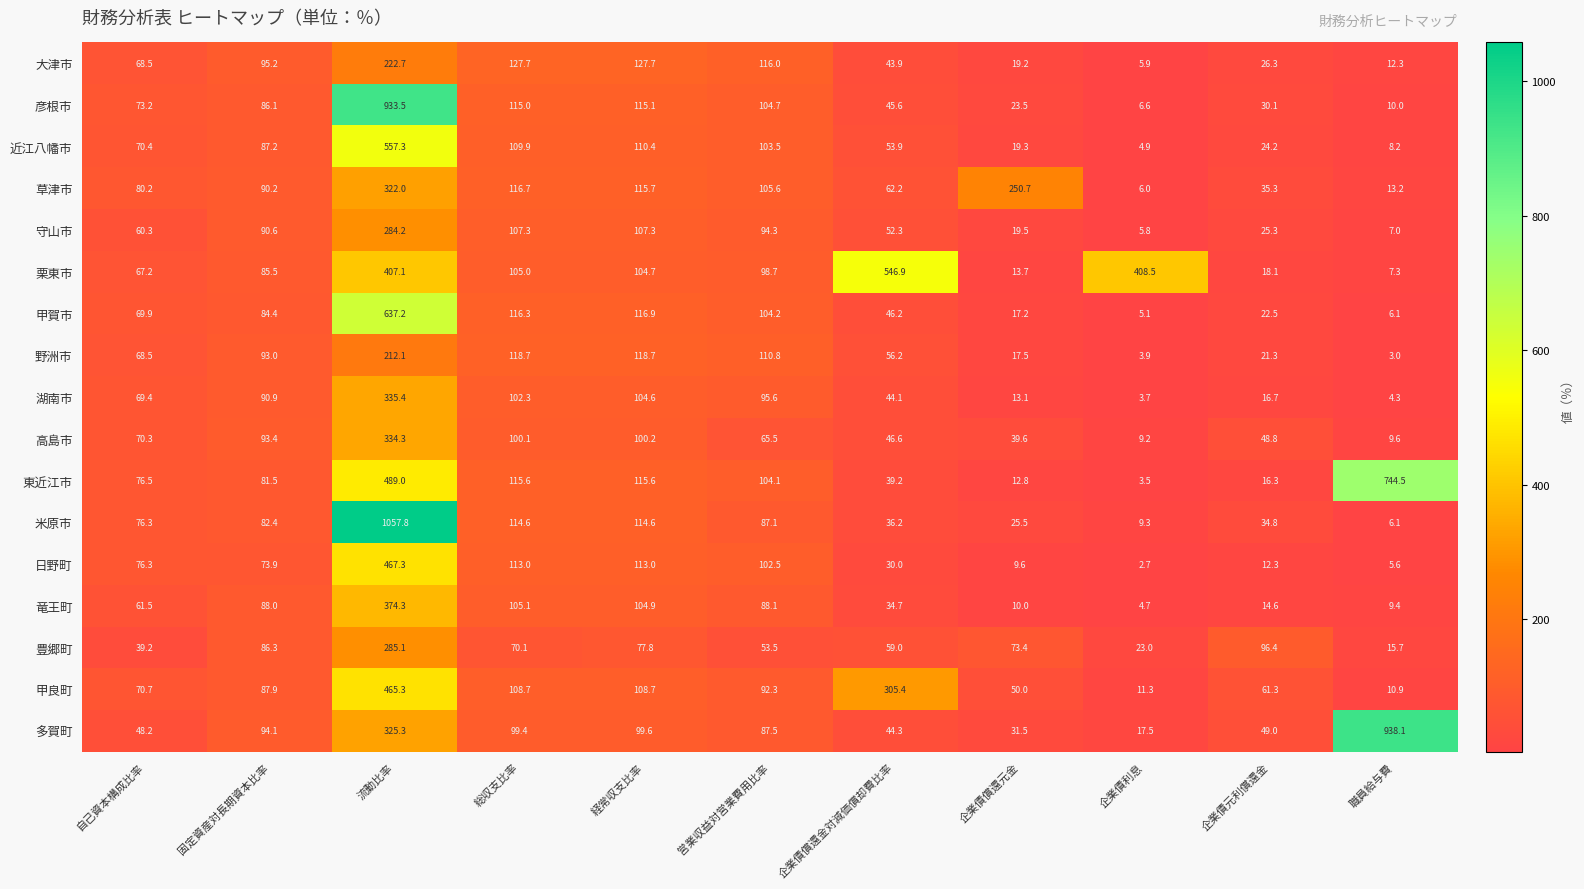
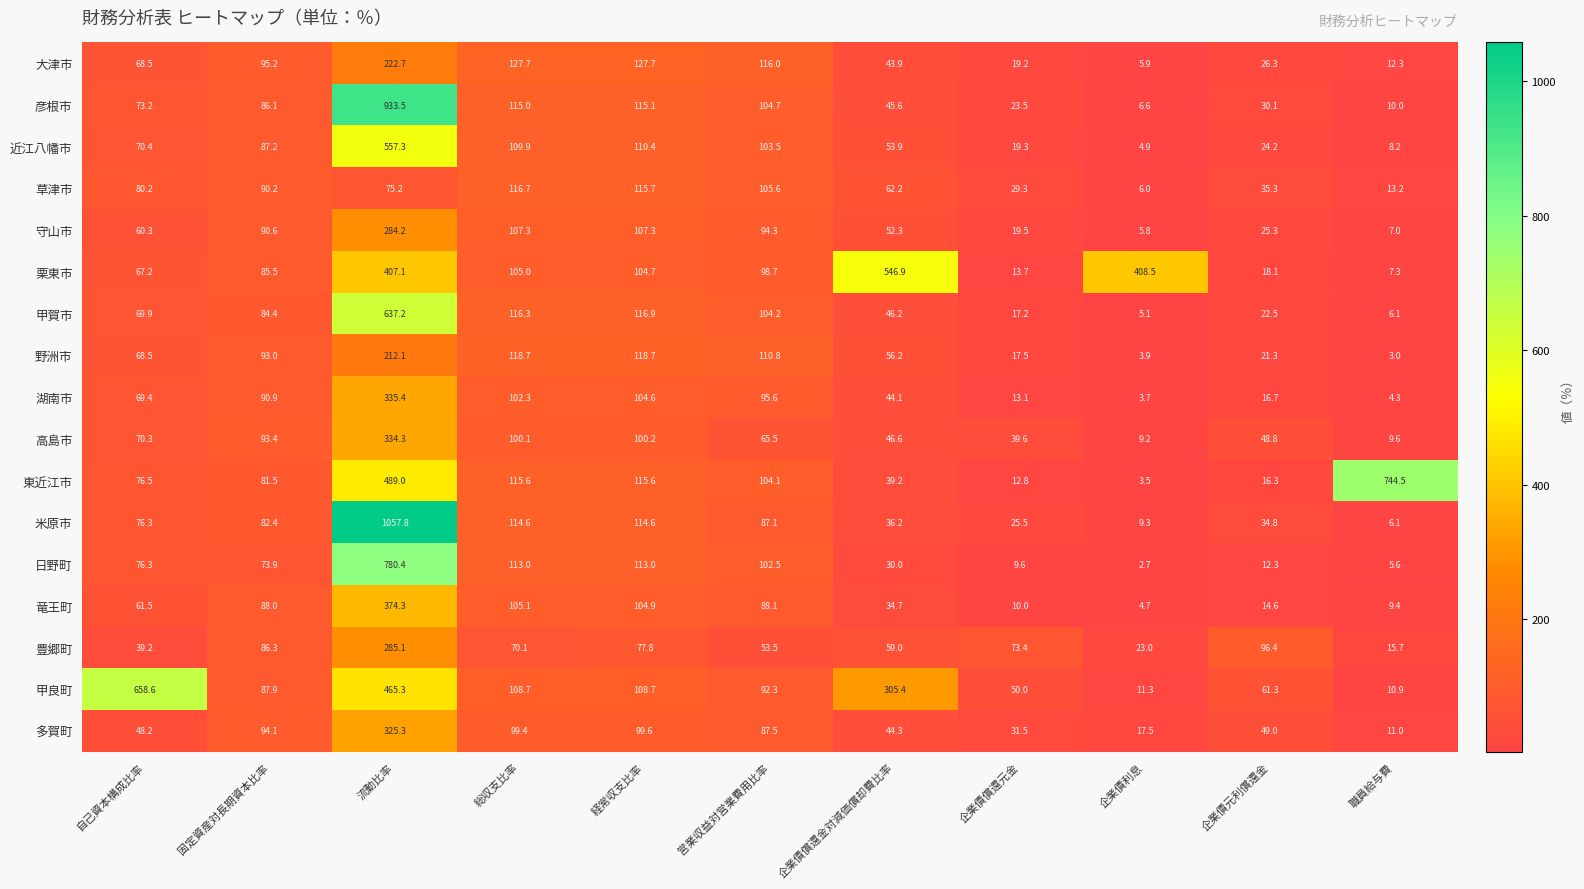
草津市, 流動比率: 322.0 -> 75.2
草津市, 企業債償還元金: 250.7 -> 29.3
日野町, 流動比率: 467.3 -> 780.4
甲良町, 自己資本構成比率: 70.7 -> 658.6
多賀町, 職員給与費: 938.1 -> 11.0
